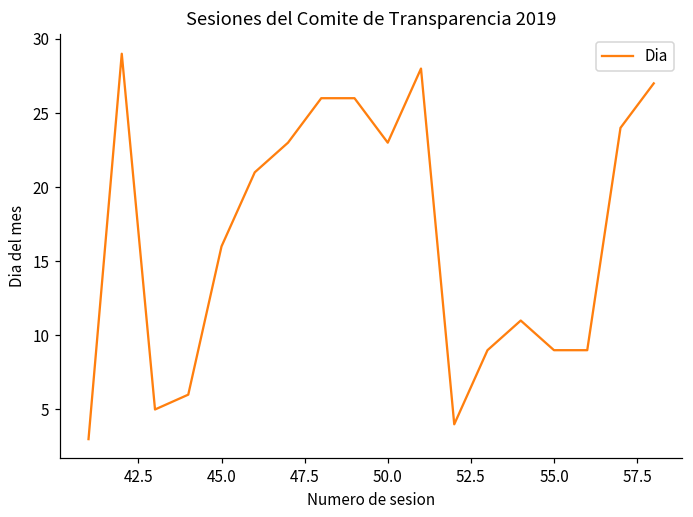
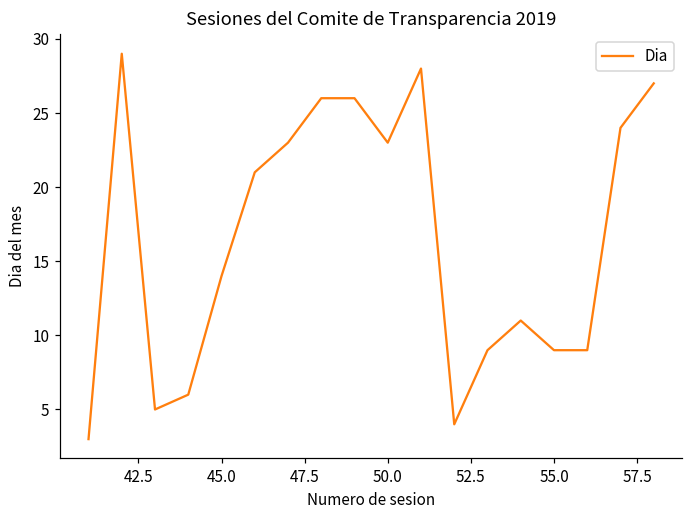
45.0: 16 -> 14
